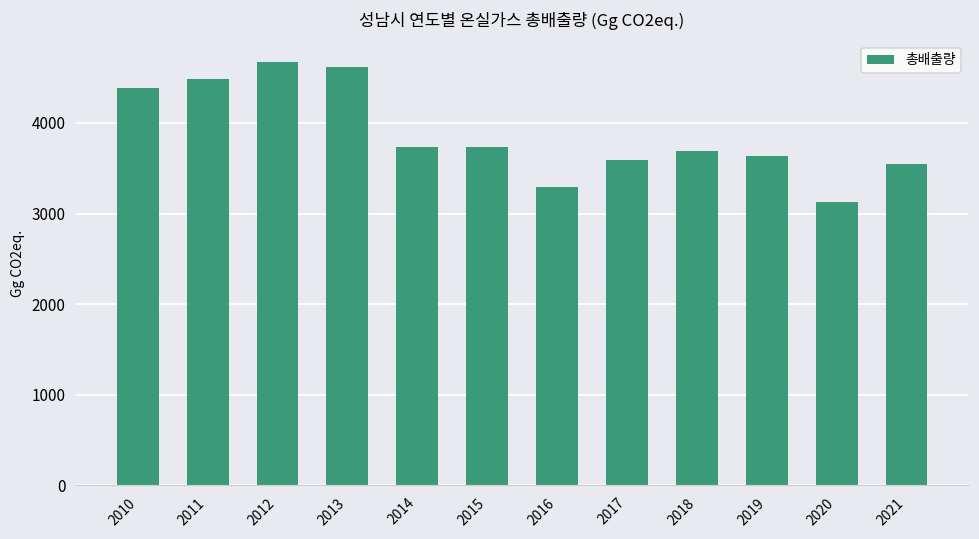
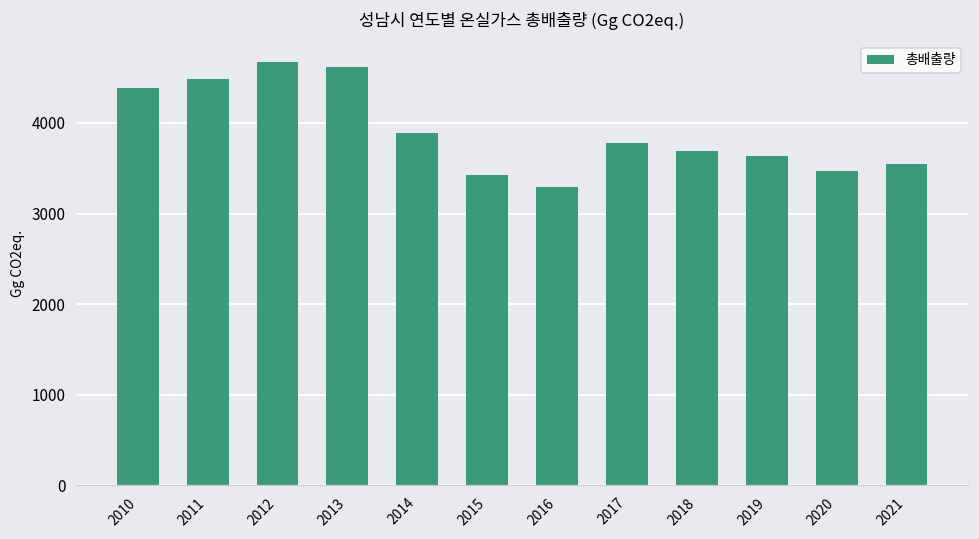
2014: 3700 -> 3900
2015: 3700 -> 3400
2017: 3600 -> 3800
2020: 3100 -> 3500
